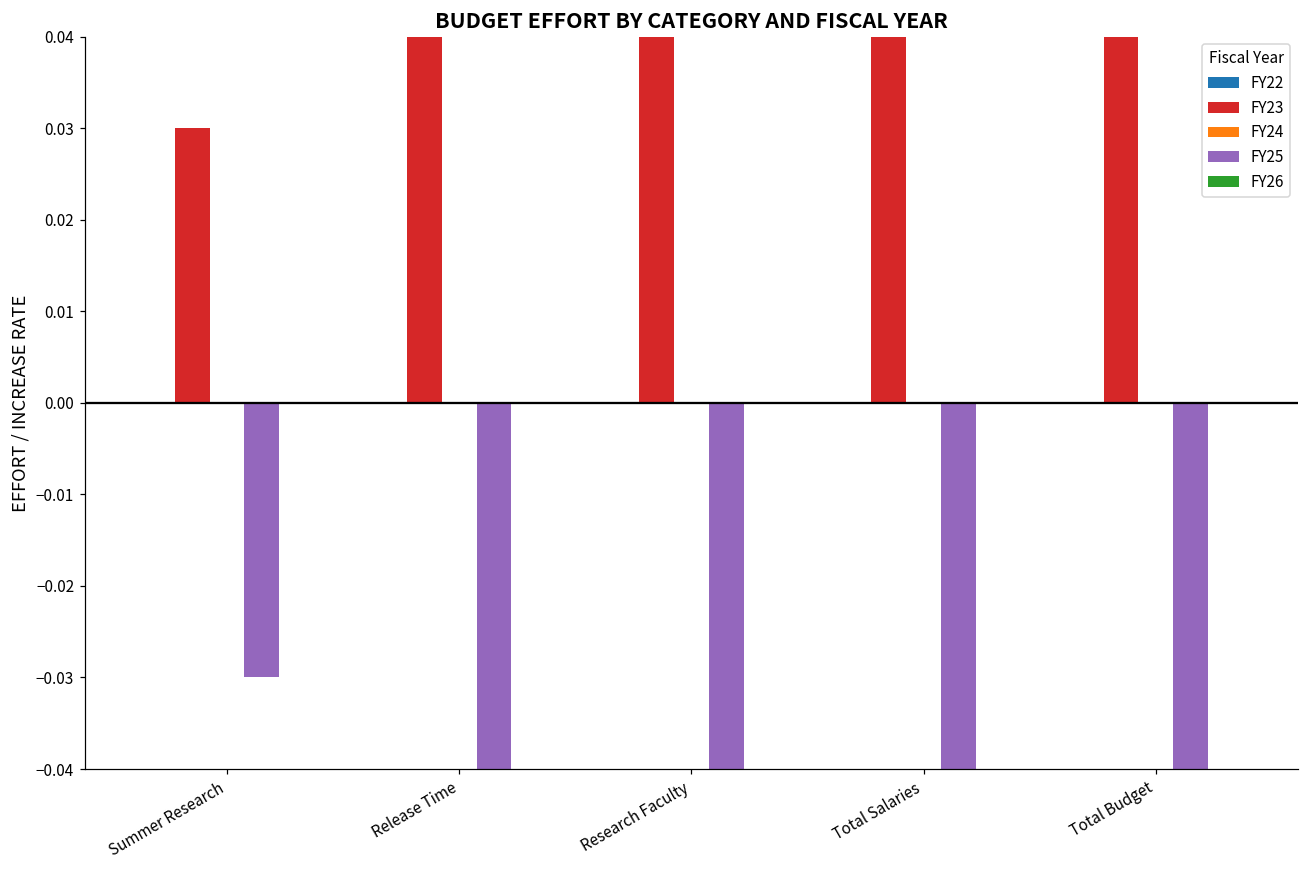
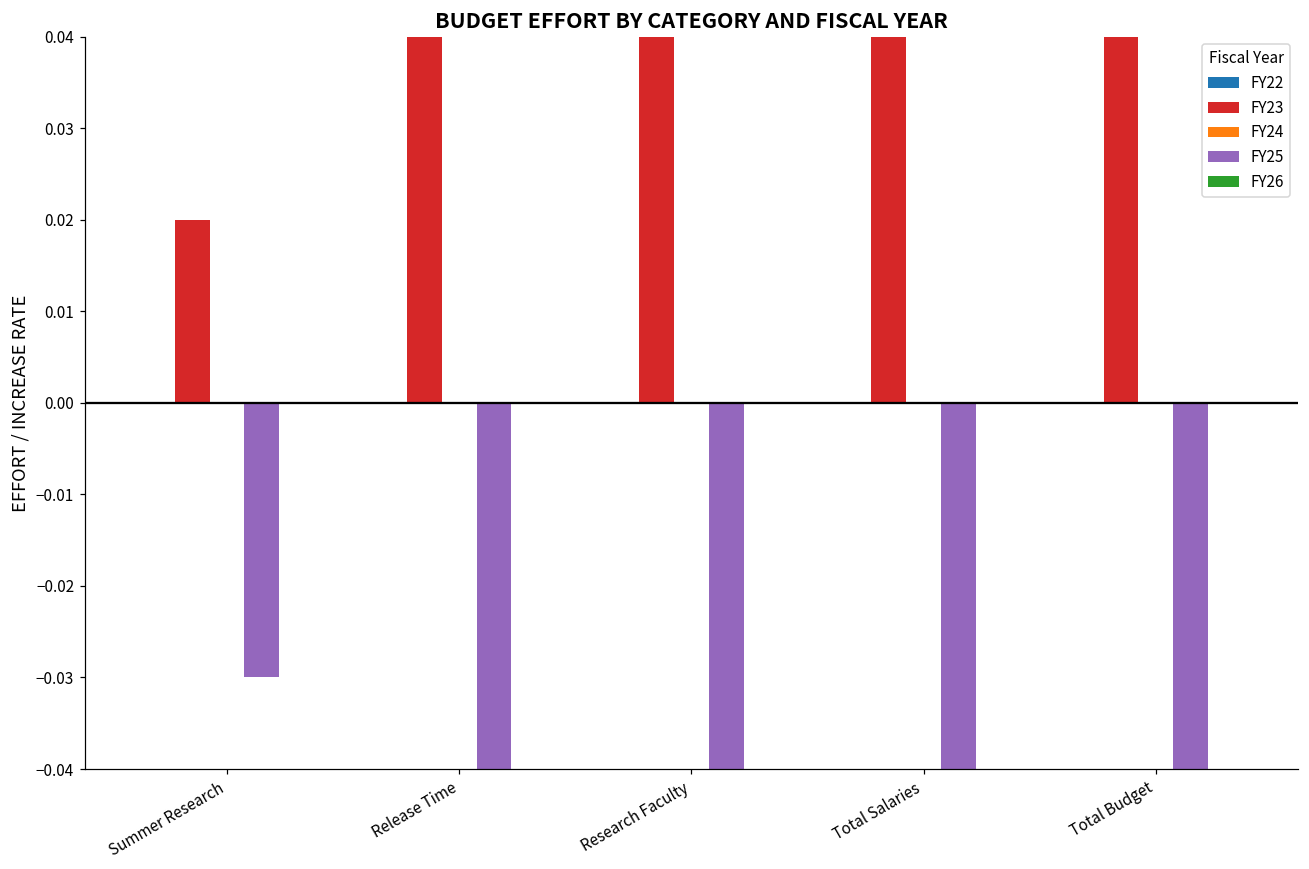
FY23, Summer Research: 0.03 -> 0.02
